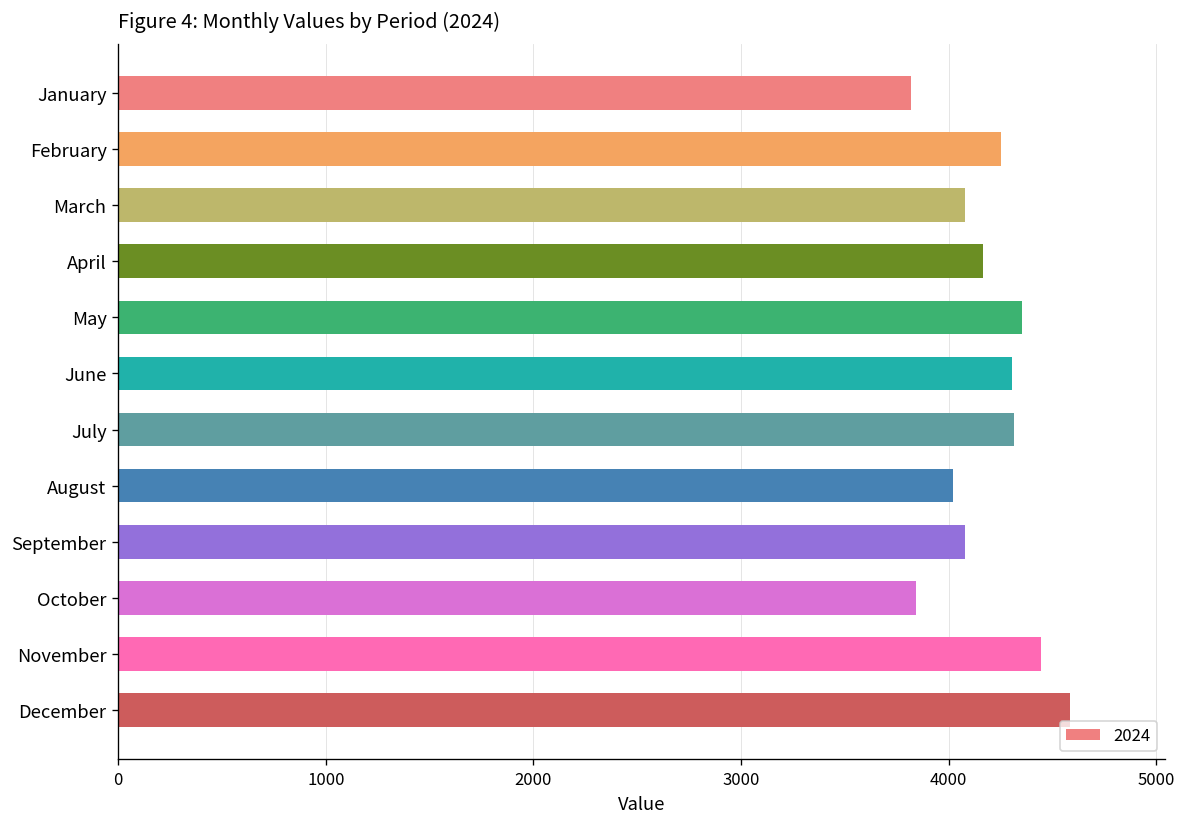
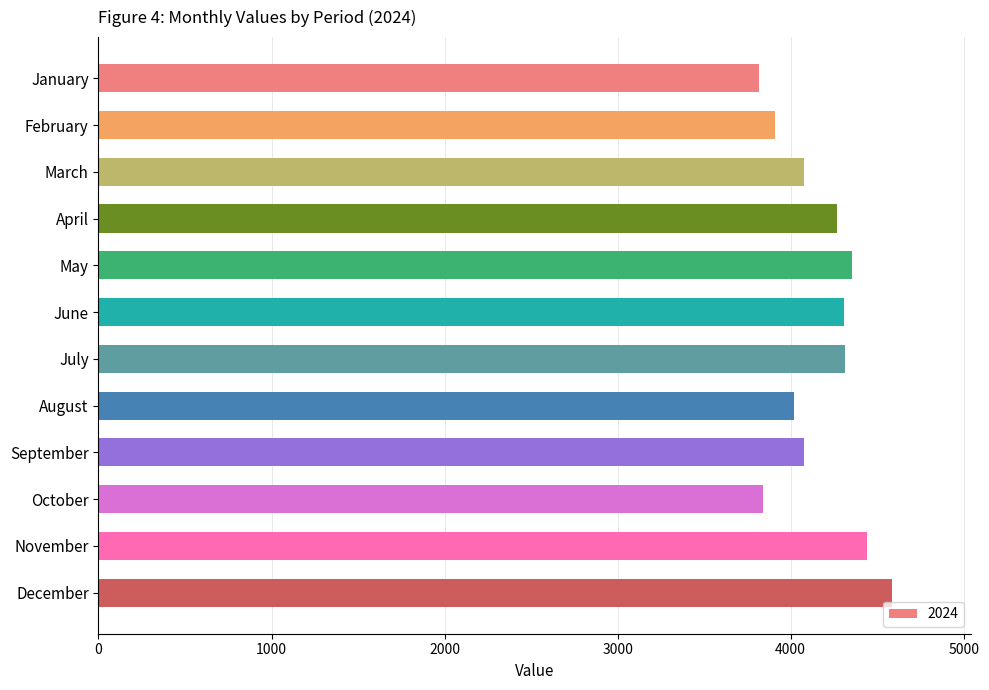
February: 4250 -> 3910
April: 4170 -> 4270
